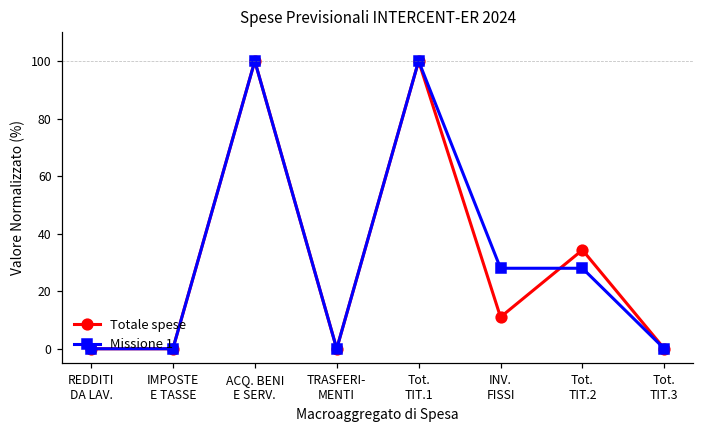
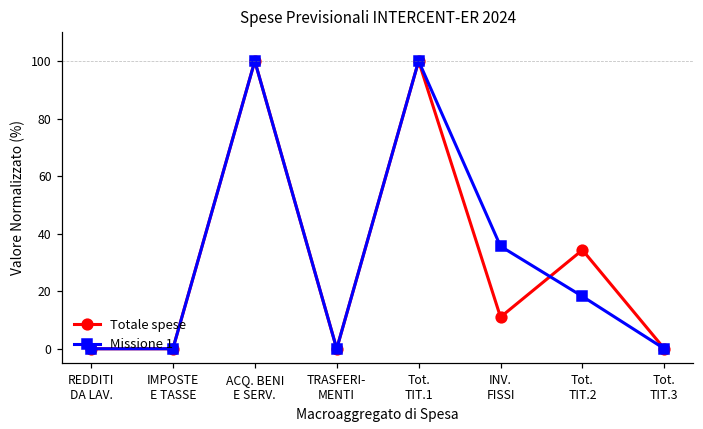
Missione 1, INV. FISSI: 28 -> 36
Missione 1, Tot. TIT.2: 28 -> 18
